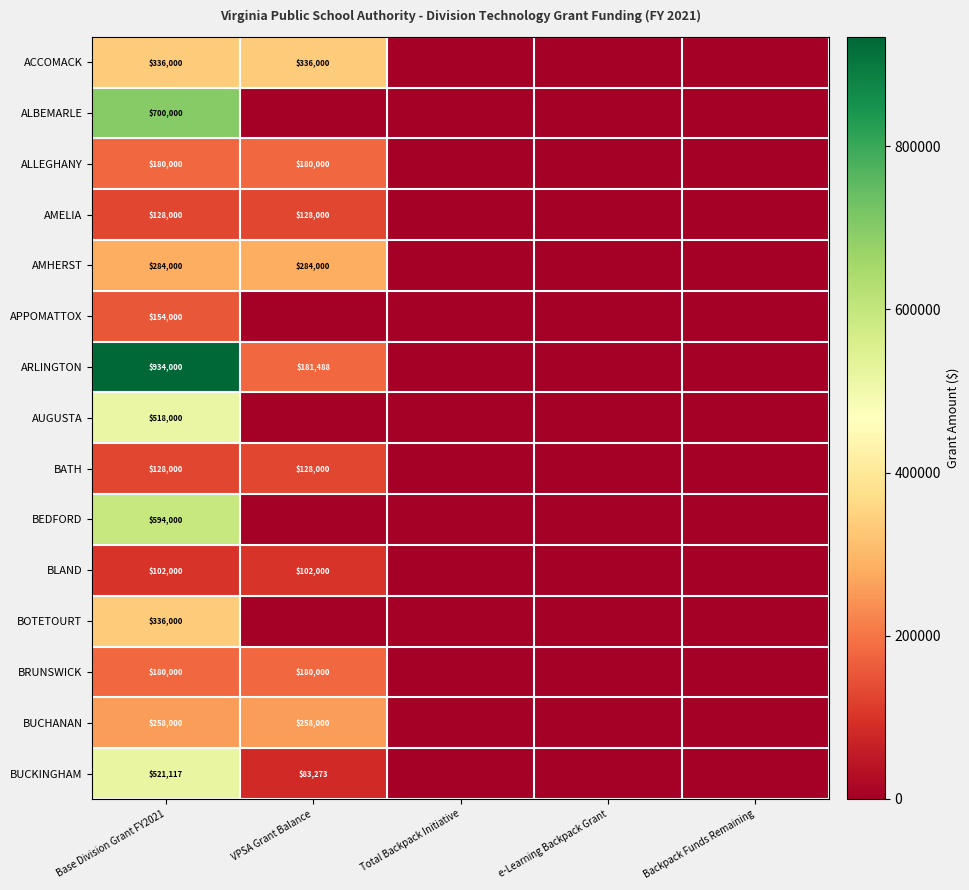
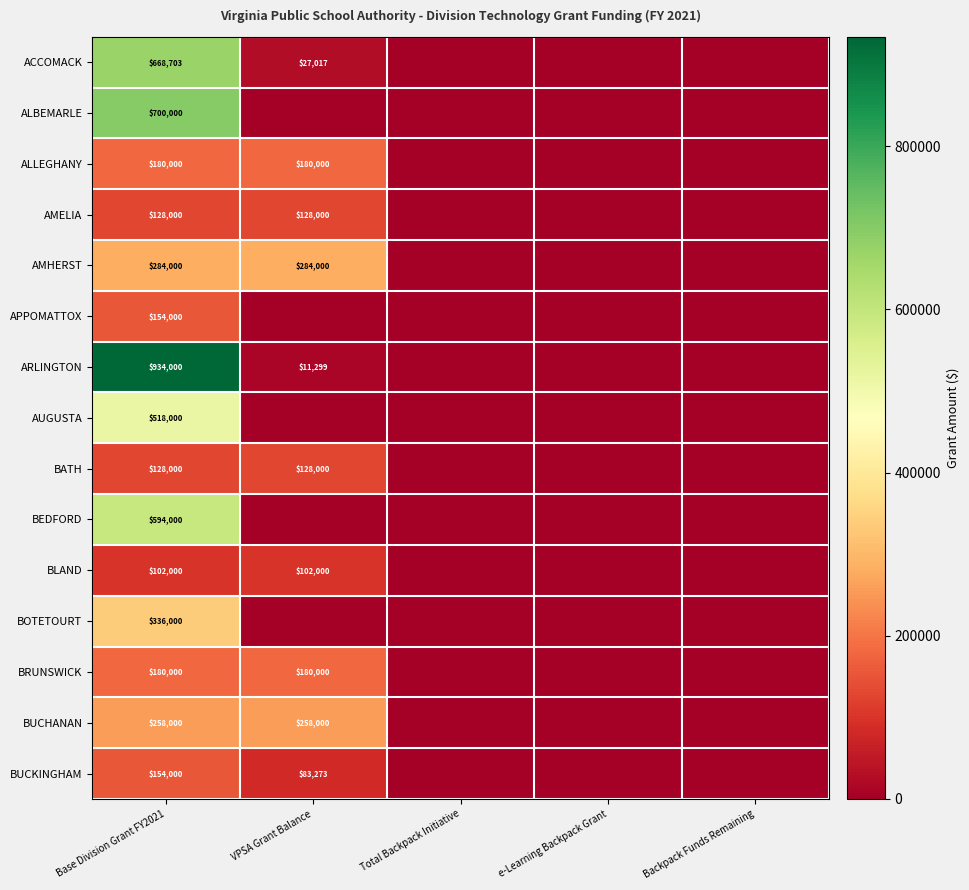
ACCOMACK, Base Division Grant FY2021: $336,000 -> $668,703
ACCOMACK, VPSA Grant Balance: $336,000 -> $27,017
ARLINGTON, VPSA Grant Balance: $181,488 -> $11,299
BUCKINGHAM, Base Division Grant FY2021: $521,117 -> $154,000
